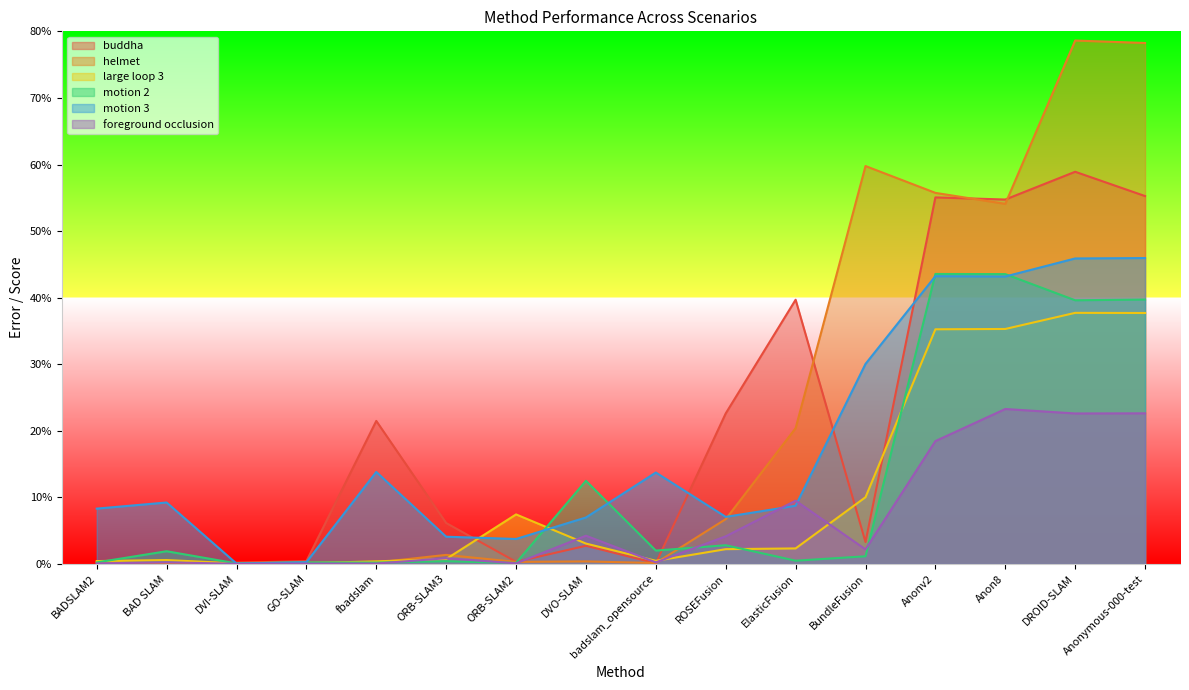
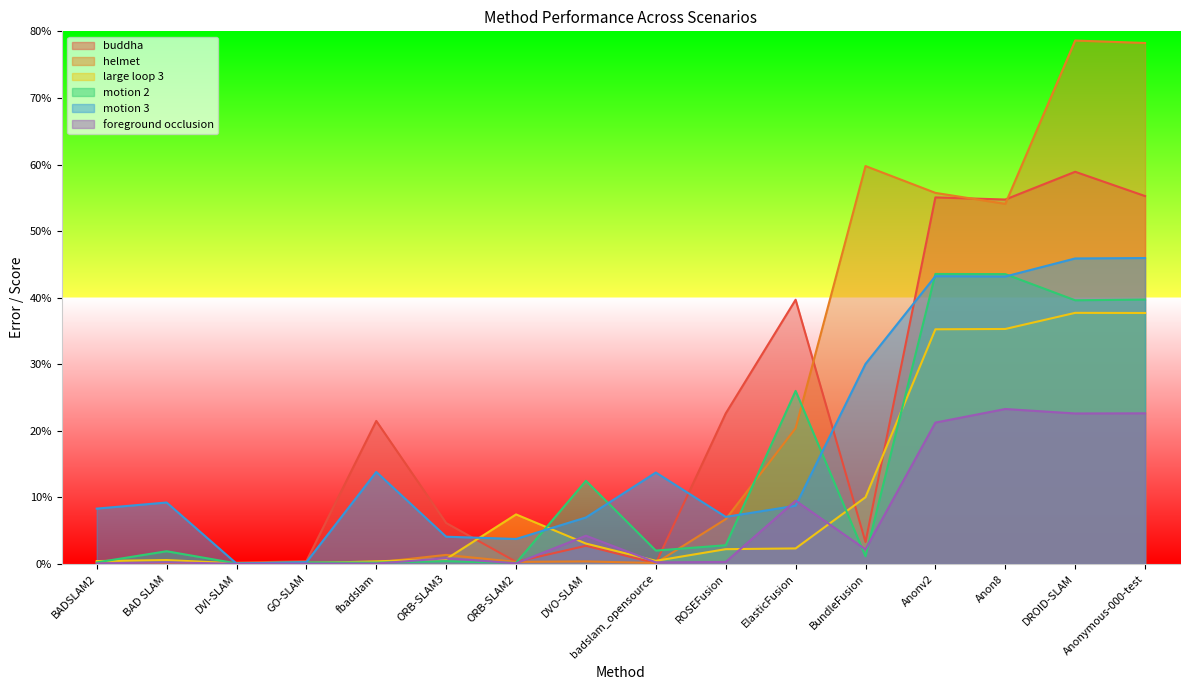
foreground occlusion, ROSEFusion: 4% -> 0%
motion 2, ElasticFusion: 1% -> 26%
foreground occlusion, Anonv2: 18% -> 21%
